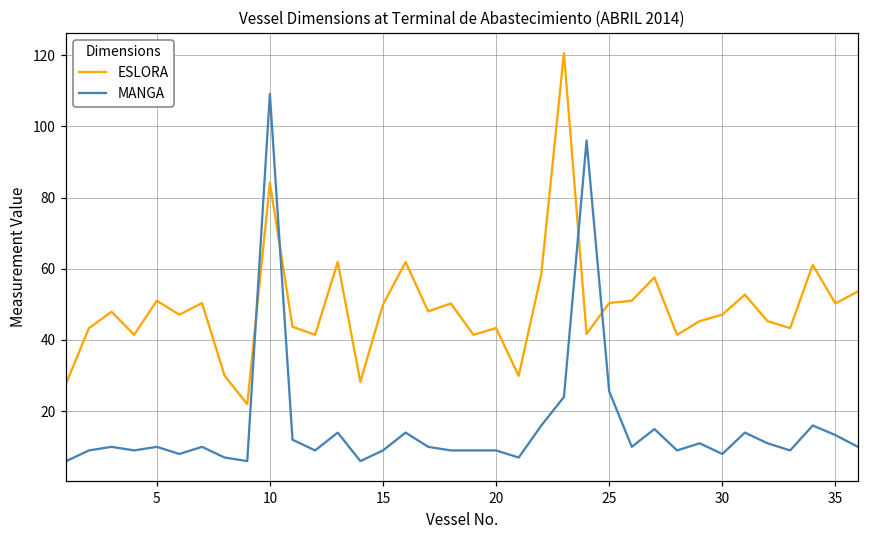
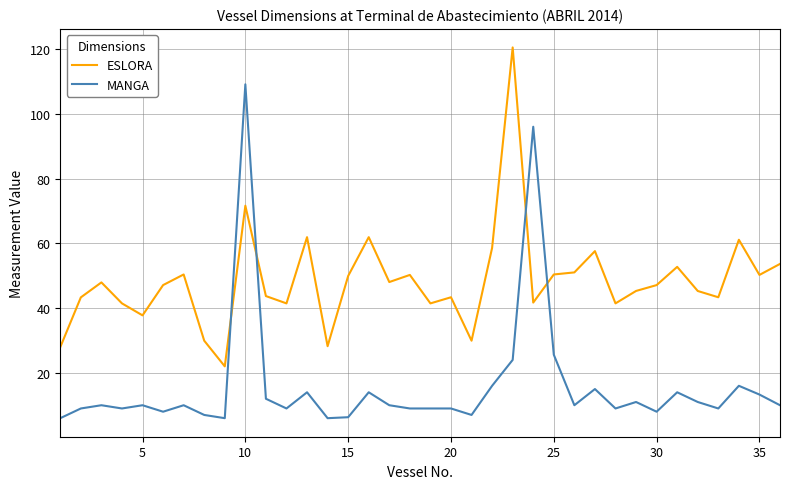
ESLORA, 5: 51 -> 38
ESLORA, 10: 84 -> 72
MANGA, 15: 9 -> 6
